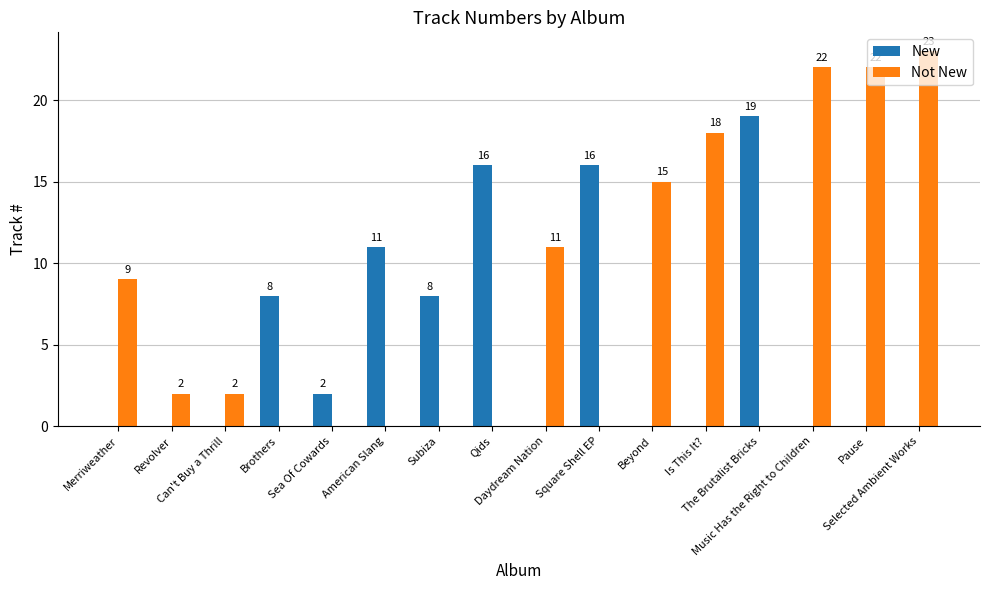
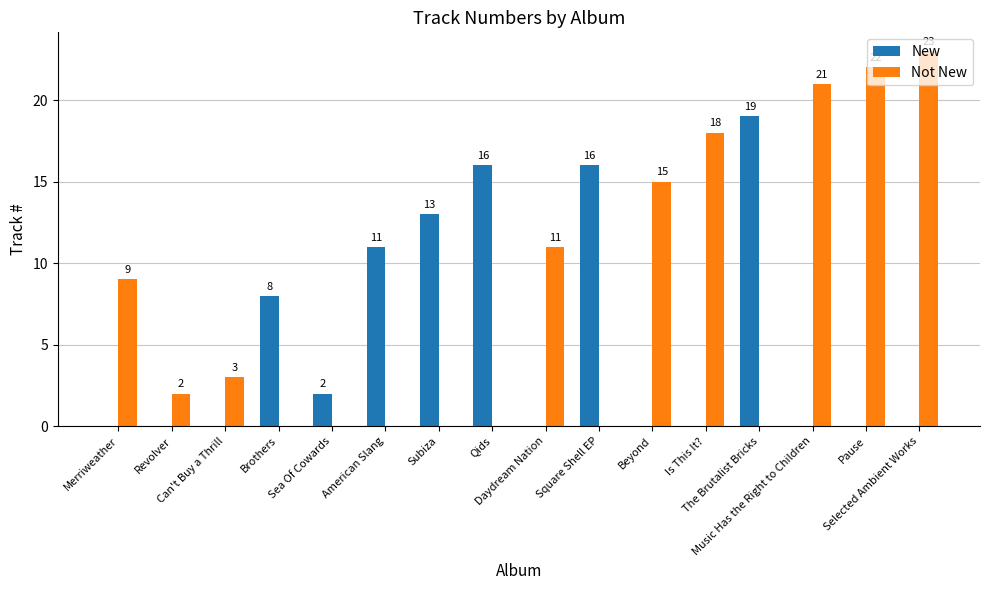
Not New, Can't Buy a Thrill: 2 -> 3
New, Subiza: 8 -> 13
Not New, Music Has the Right to Children: 22 -> 21
